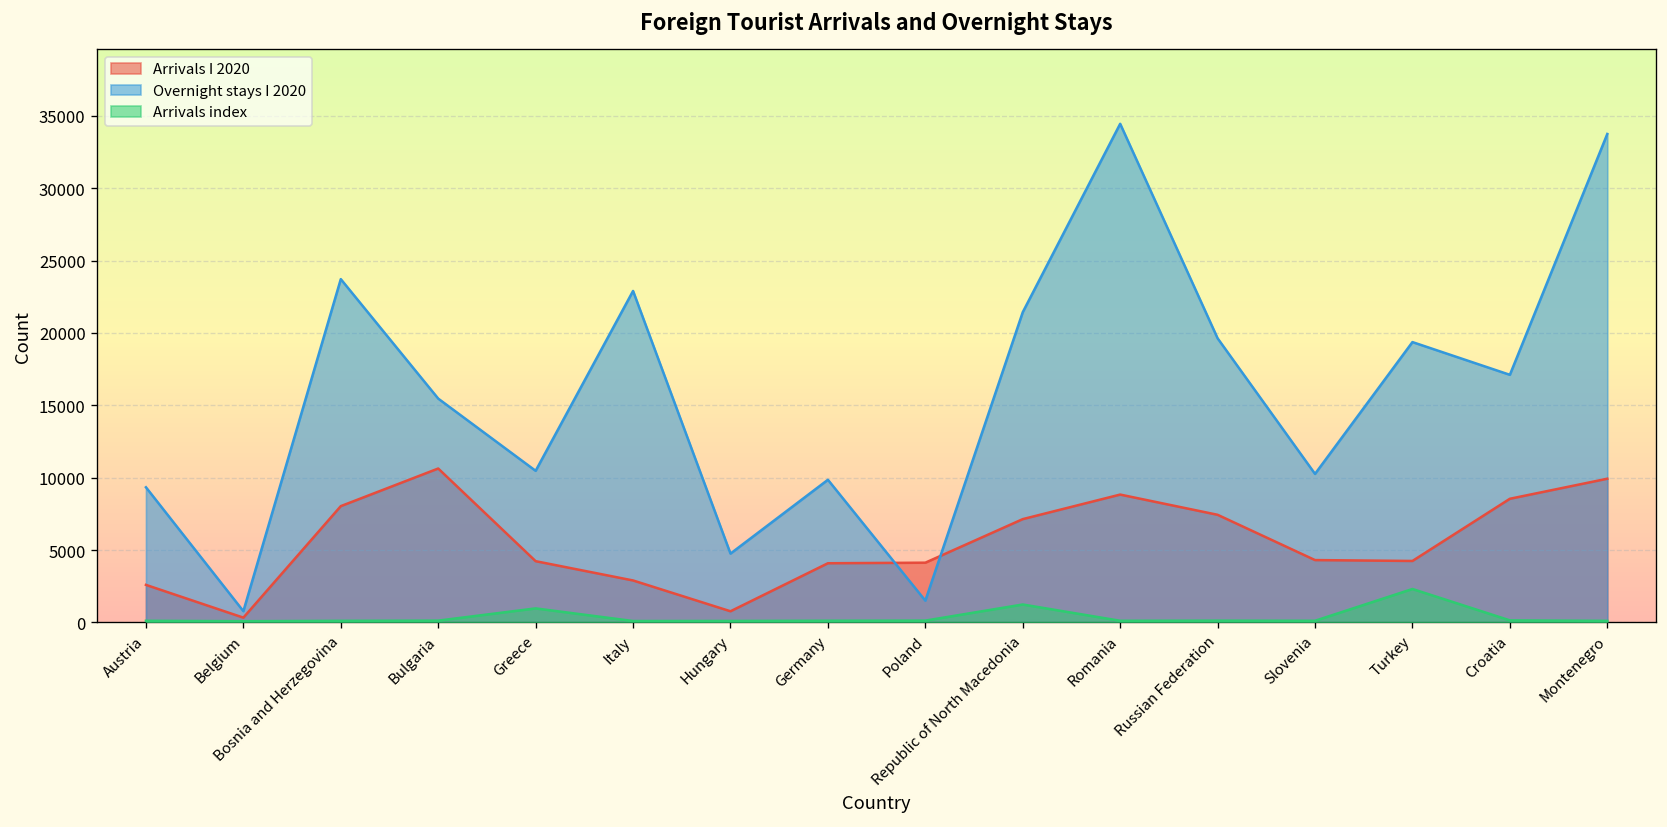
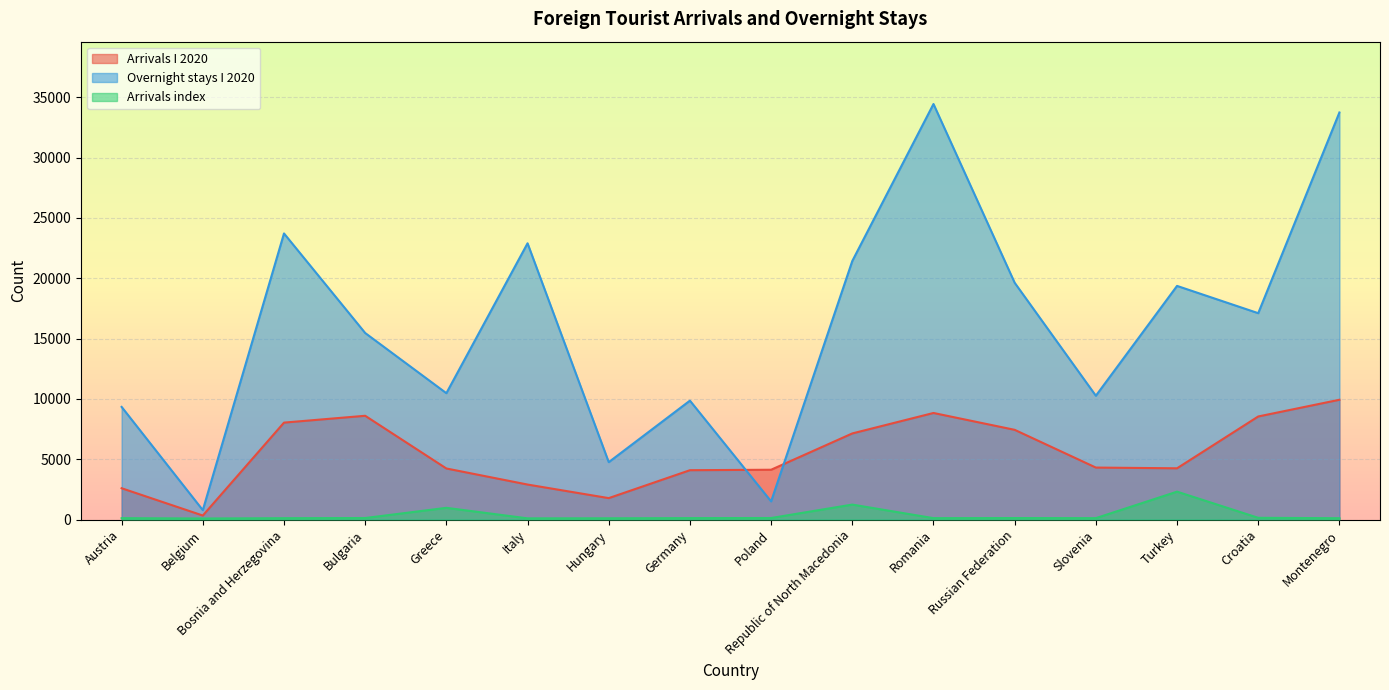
Arrivals I 2020, Bulgaria: 10600 -> 8600
Arrivals I 2020, Hungary: 800 -> 1800
